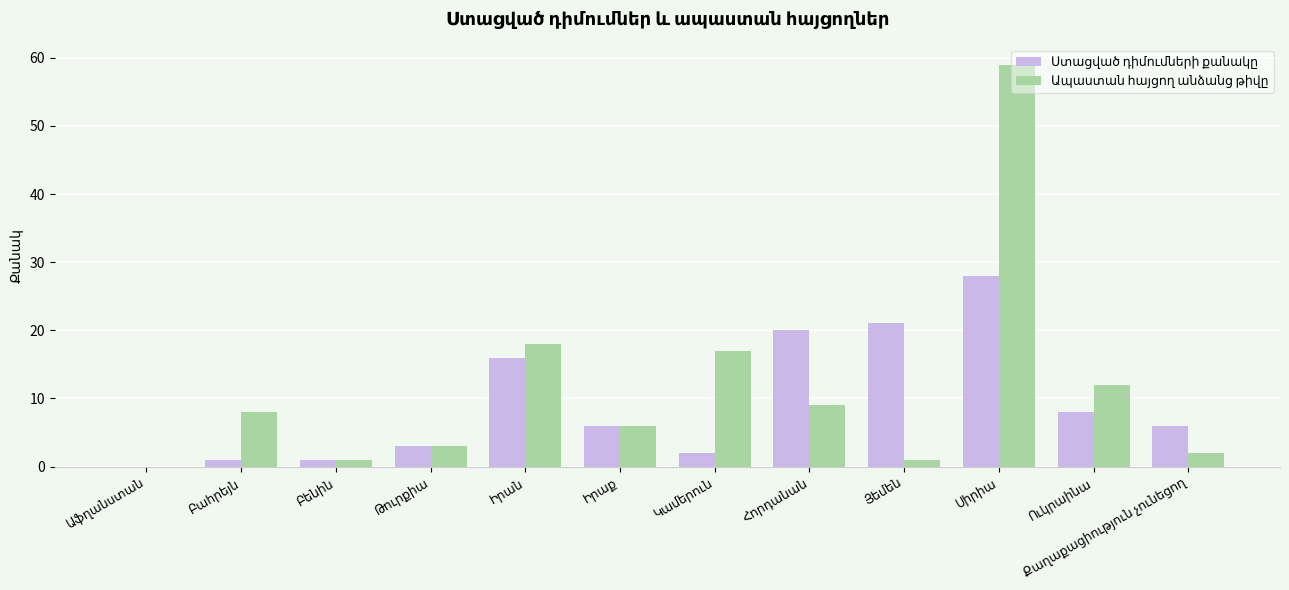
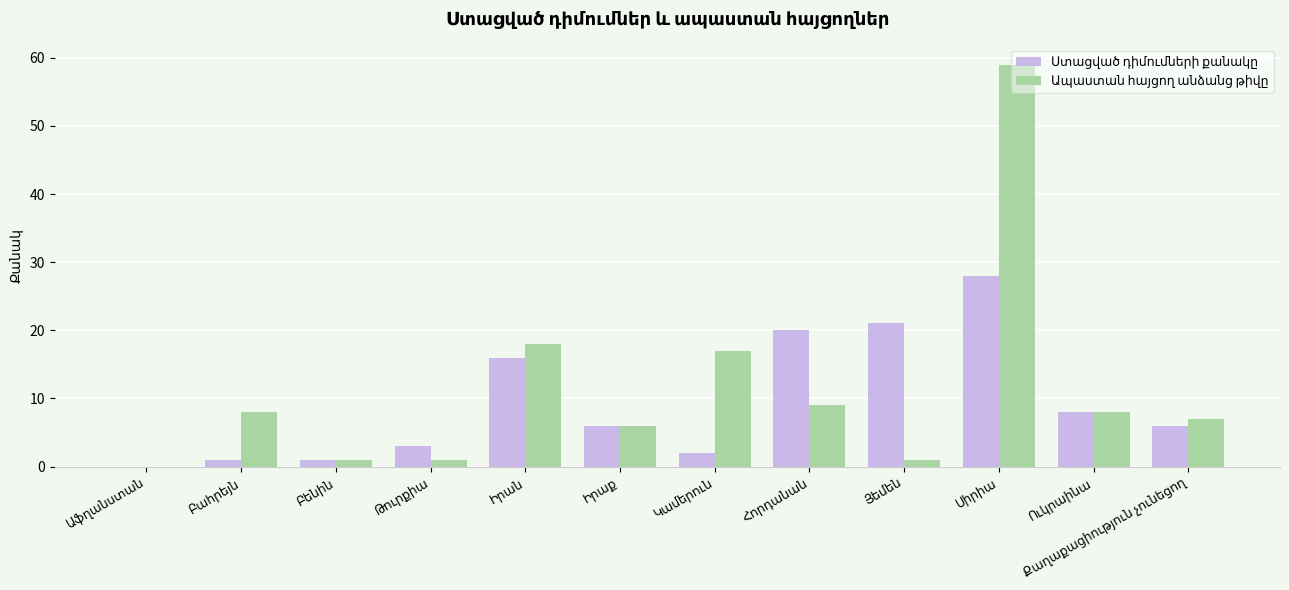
Ապաստան հայցող անձանց թիվը, Թուրքիա: 3 -> 1
Ապաստան հայցող անձանց թիվը, Ուկրաինա: 12 -> 8
Ապաստան հայցող անձանց թիվը, Քաղաքացիություն չունեցող: 2 -> 7
